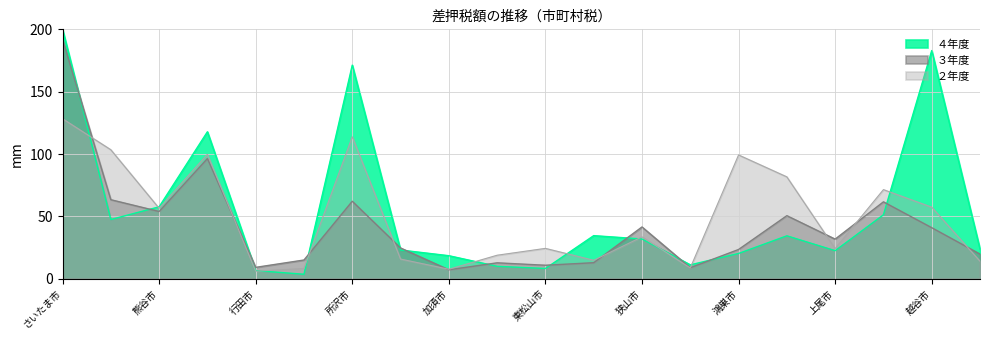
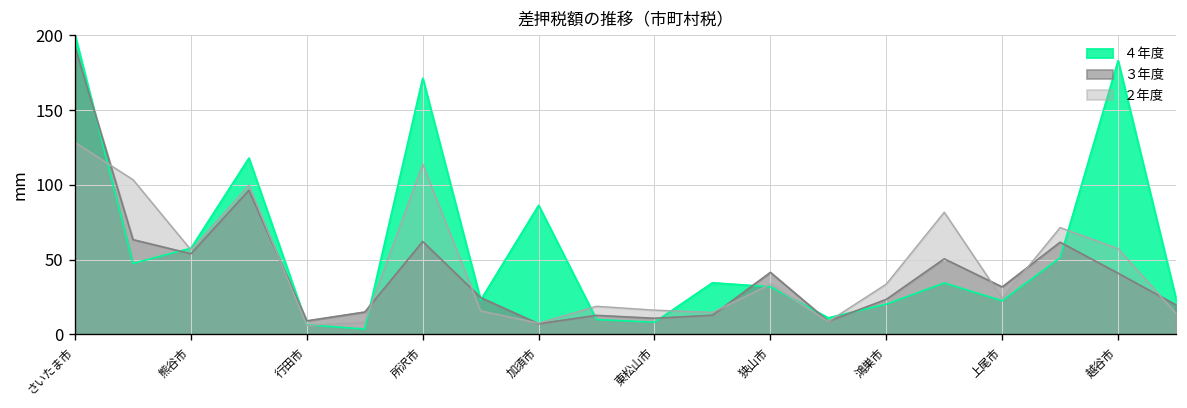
４年度, 加須市: 18 -> 86
２年度, 東松山市: 24 -> 16
２年度, 鴻巣市: 99 -> 34
